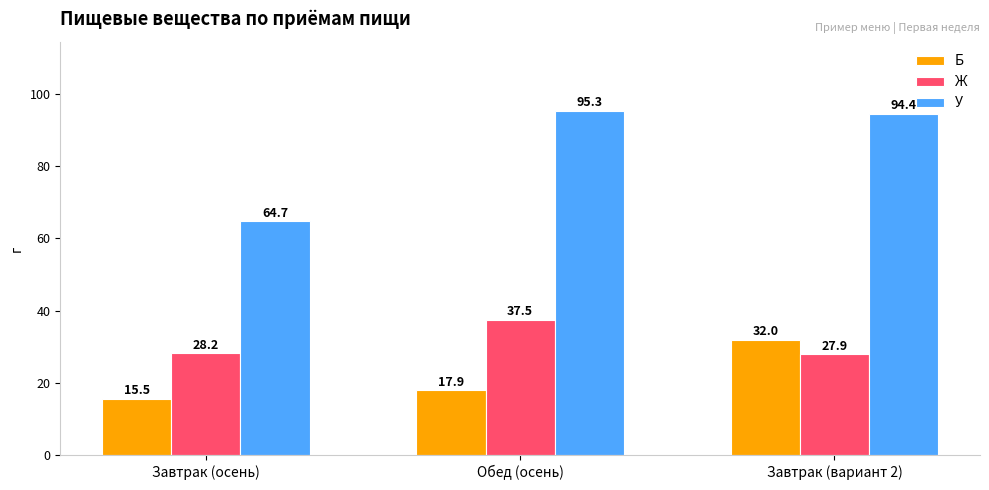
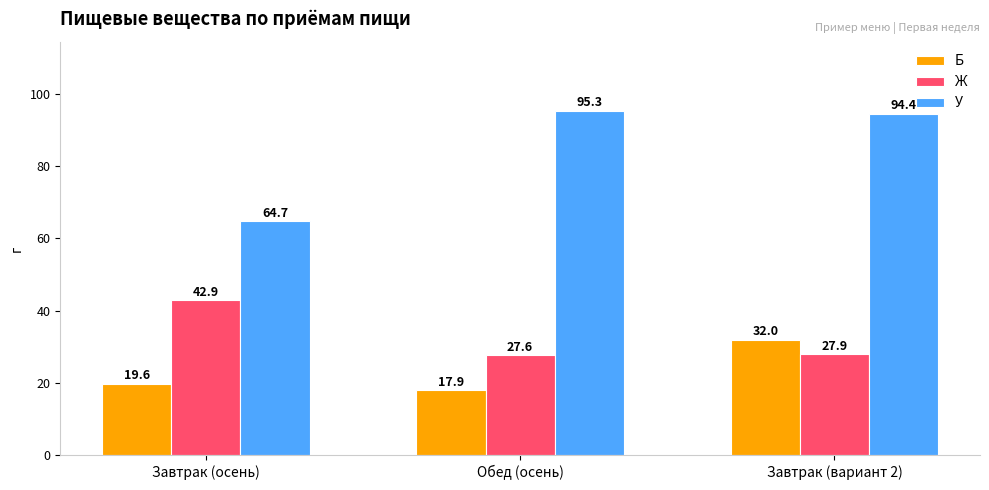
Б, Завтрак (осень): 15.5 -> 19.6
Ж, Завтрак (осень): 28.2 -> 42.9
Ж, Обед (осень): 37.5 -> 27.6
